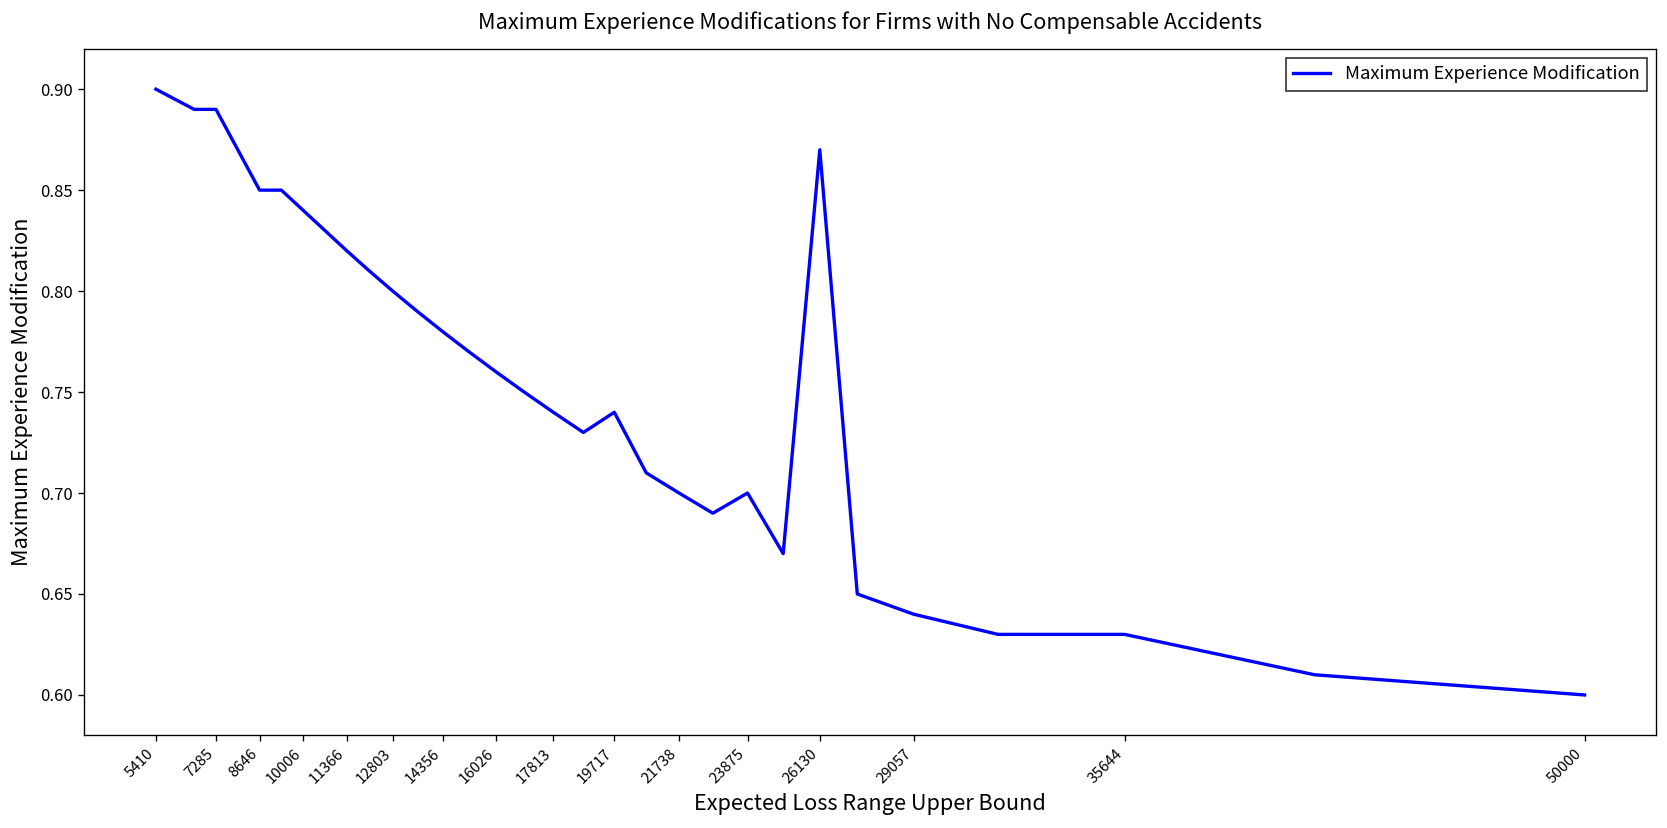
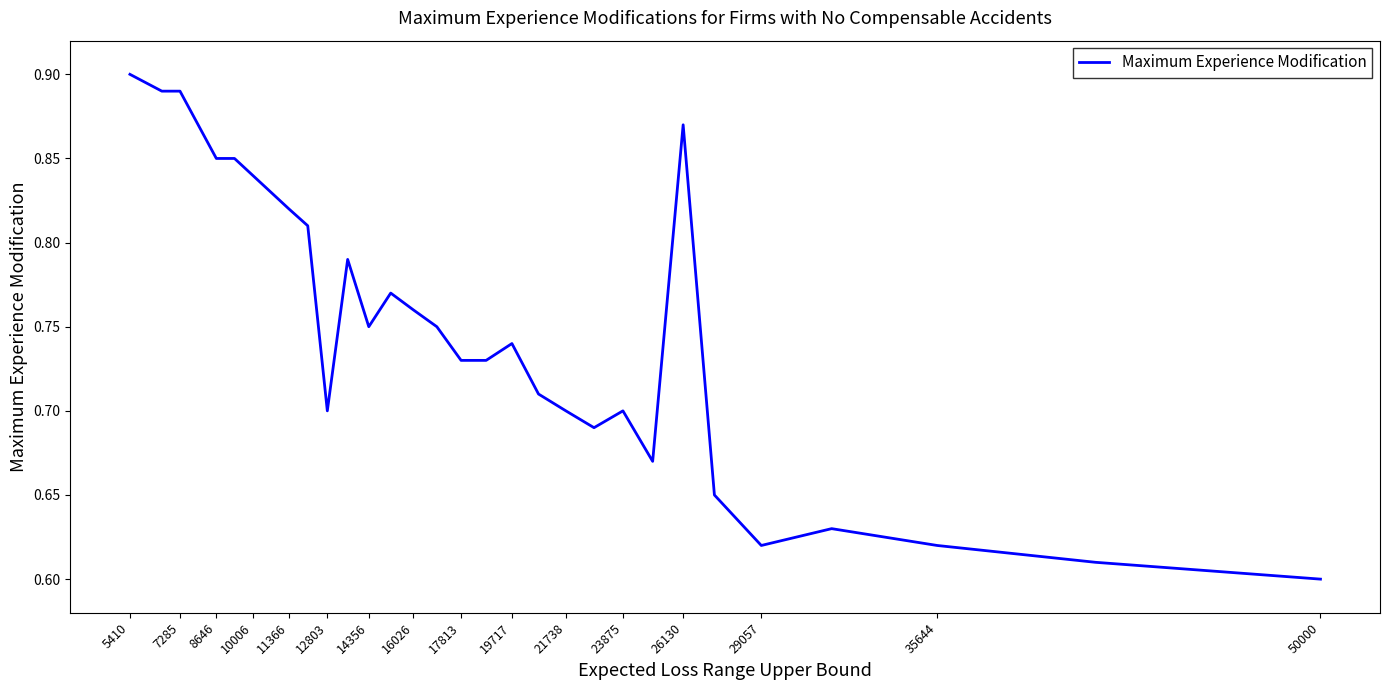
12803: 0.8 -> 0.7
14356: 0.78 -> 0.75
17813: 0.74 -> 0.73
29057: 0.64 -> 0.62
35644: 0.63 -> 0.62
